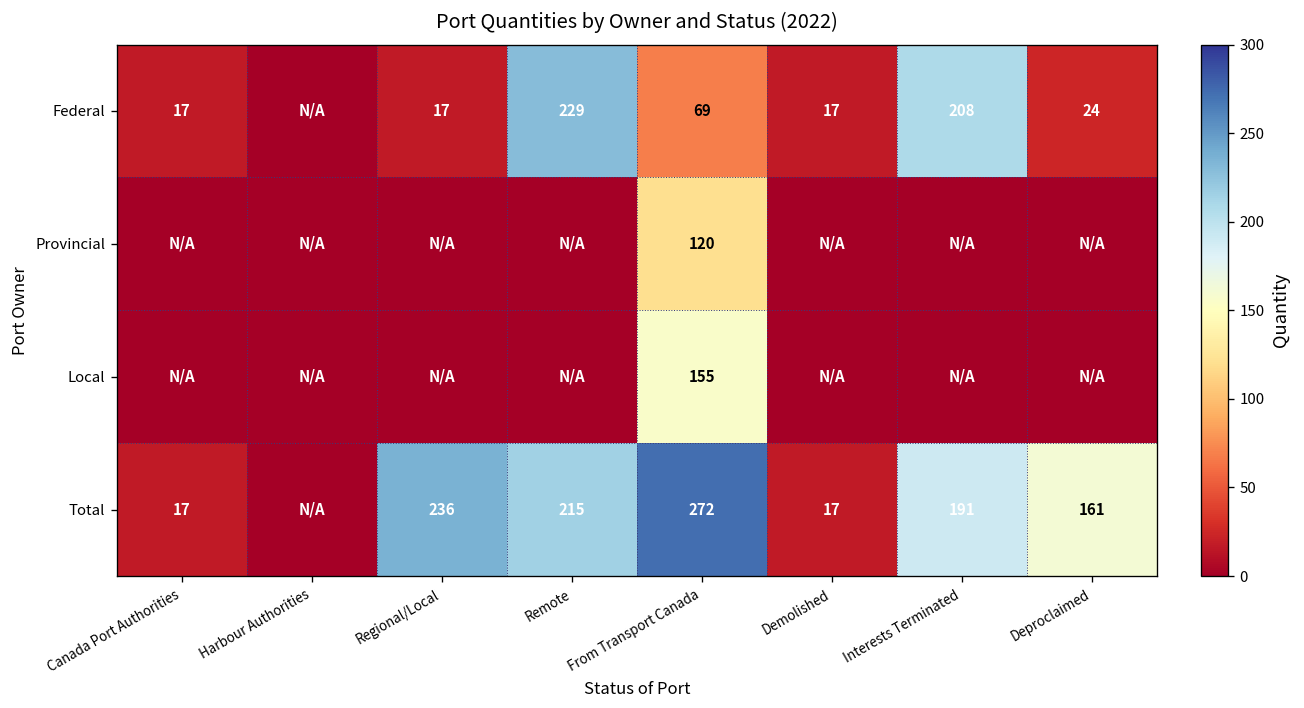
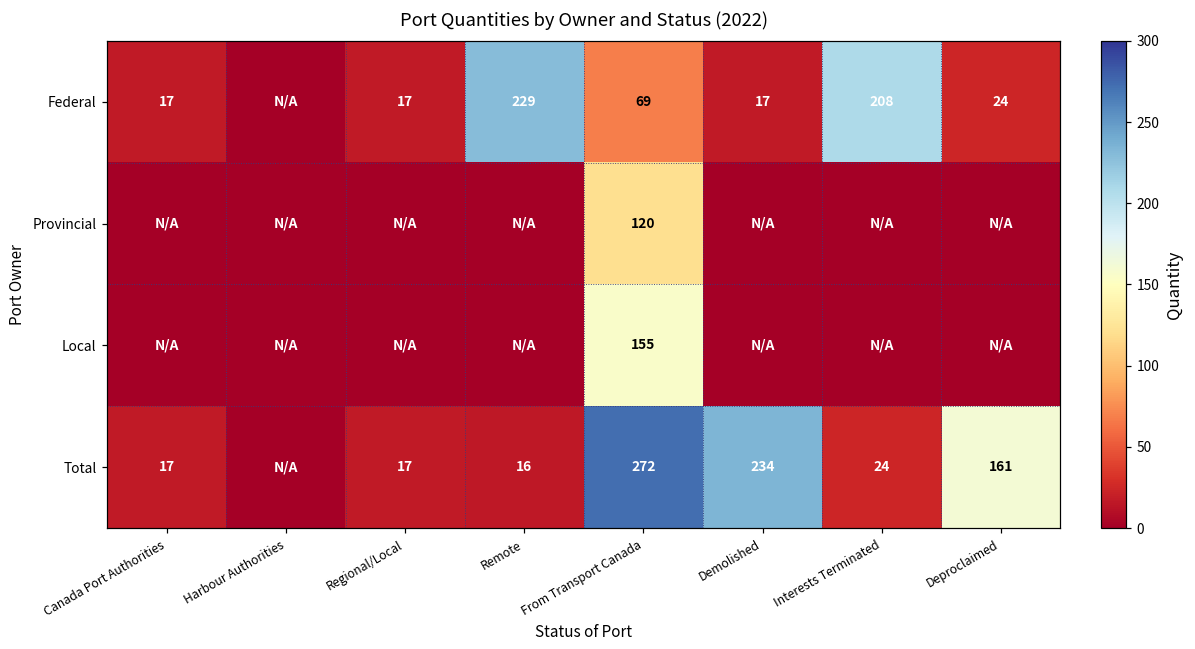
Total, Regional/Local: 236 -> 17
Total, Remote: 215 -> 16
Total, Demolished: 17 -> 234
Total, Interests Terminated: 191 -> 24
